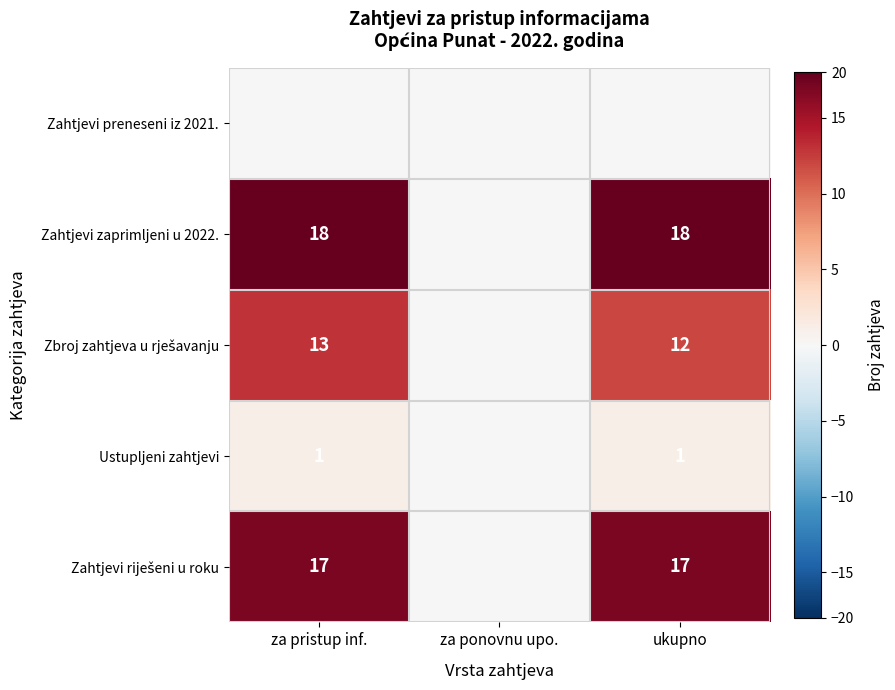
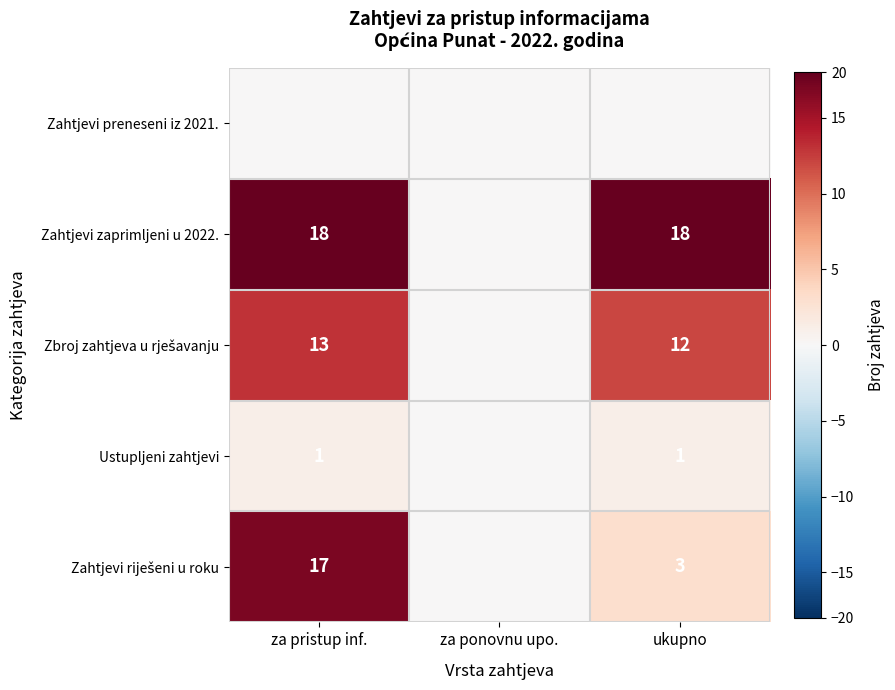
Zahtjevi riješeni u roku, ukupno: 17 -> 3
